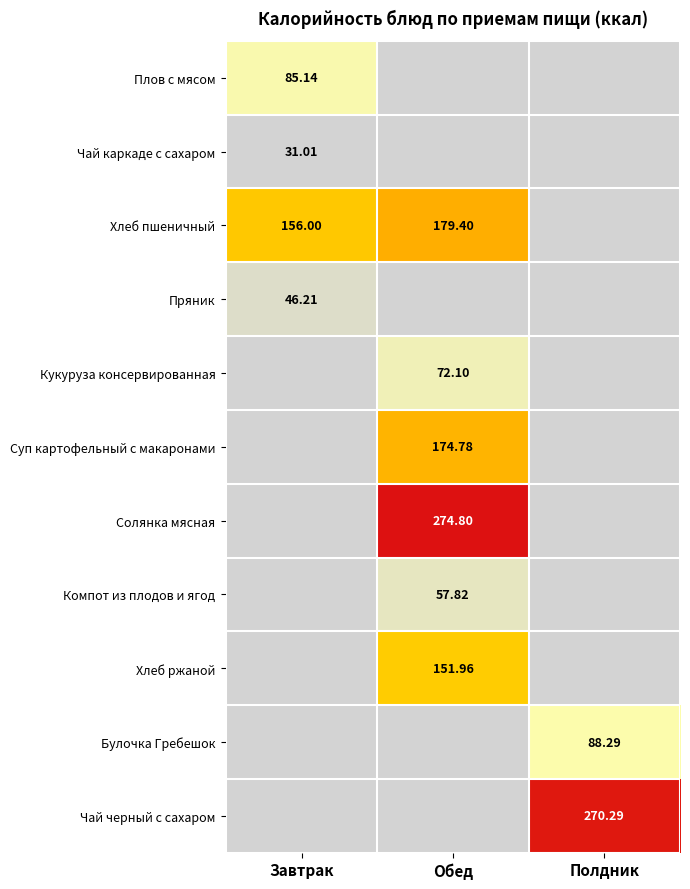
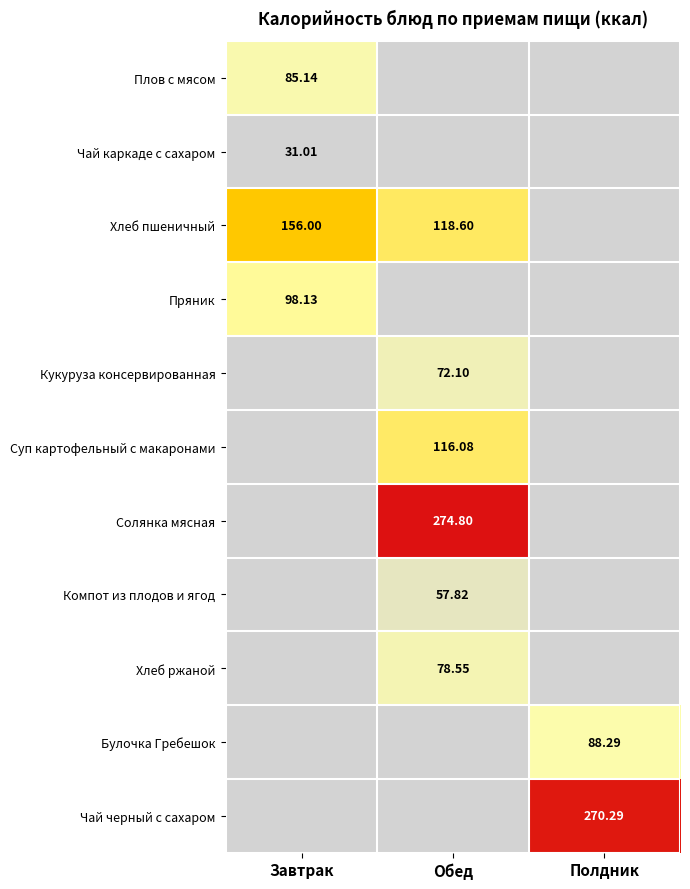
Хлеб пшеничный, Обед: 179.40 -> 118.60
Пряник, Завтрак: 46.21 -> 98.13
Суп картофельный с макаронами, Обед: 174.78 -> 116.08
Хлеб ржаной, Обед: 151.96 -> 78.55
